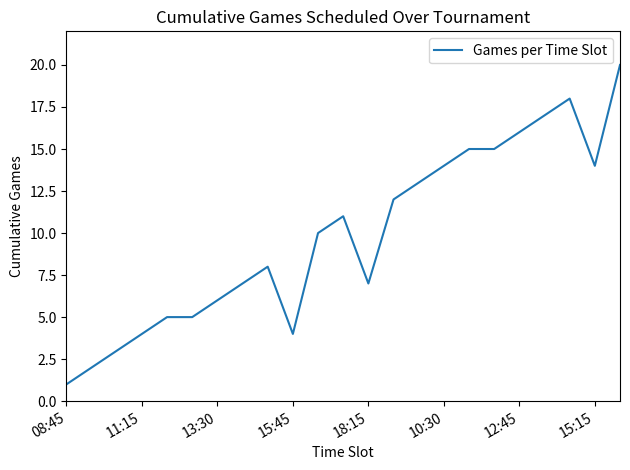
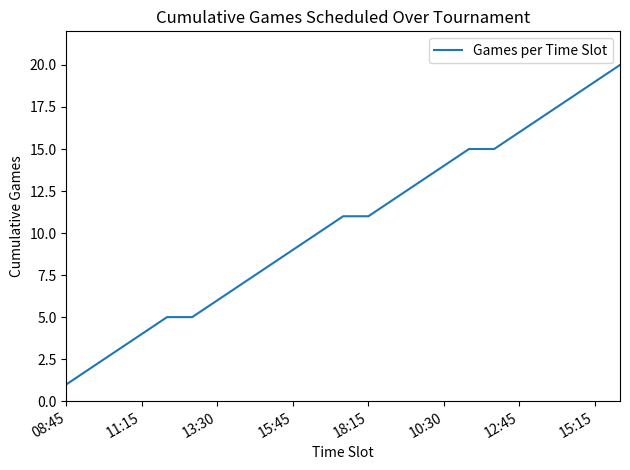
15:45: 4 -> 9
18:15: 7 -> 11
15:15: 14 -> 19
